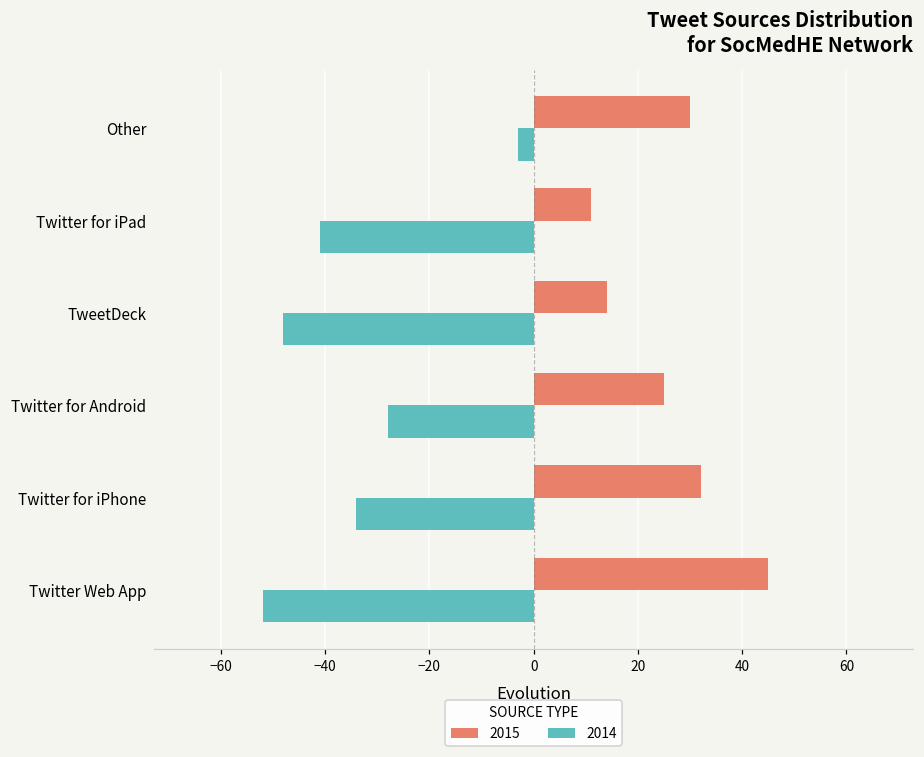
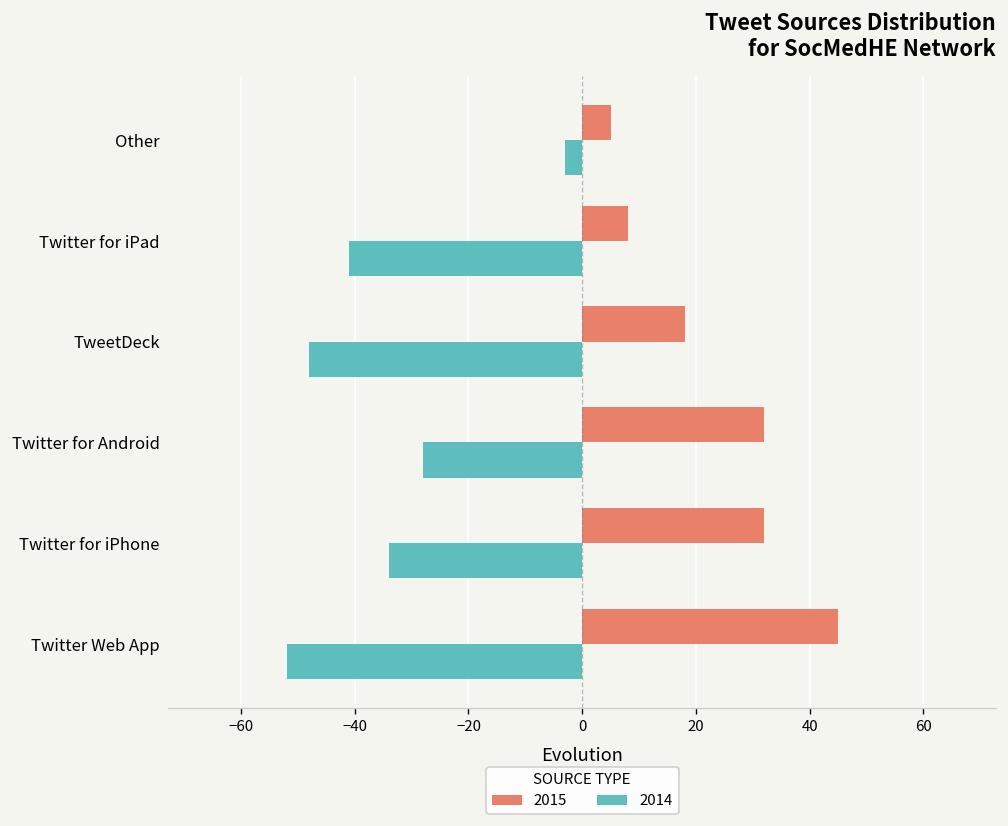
2015, Other: 30 -> 5
2015, Twitter for iPad: 11 -> 8
2015, TweetDeck: 14 -> 18
2015, Twitter for Android: 25 -> 32
